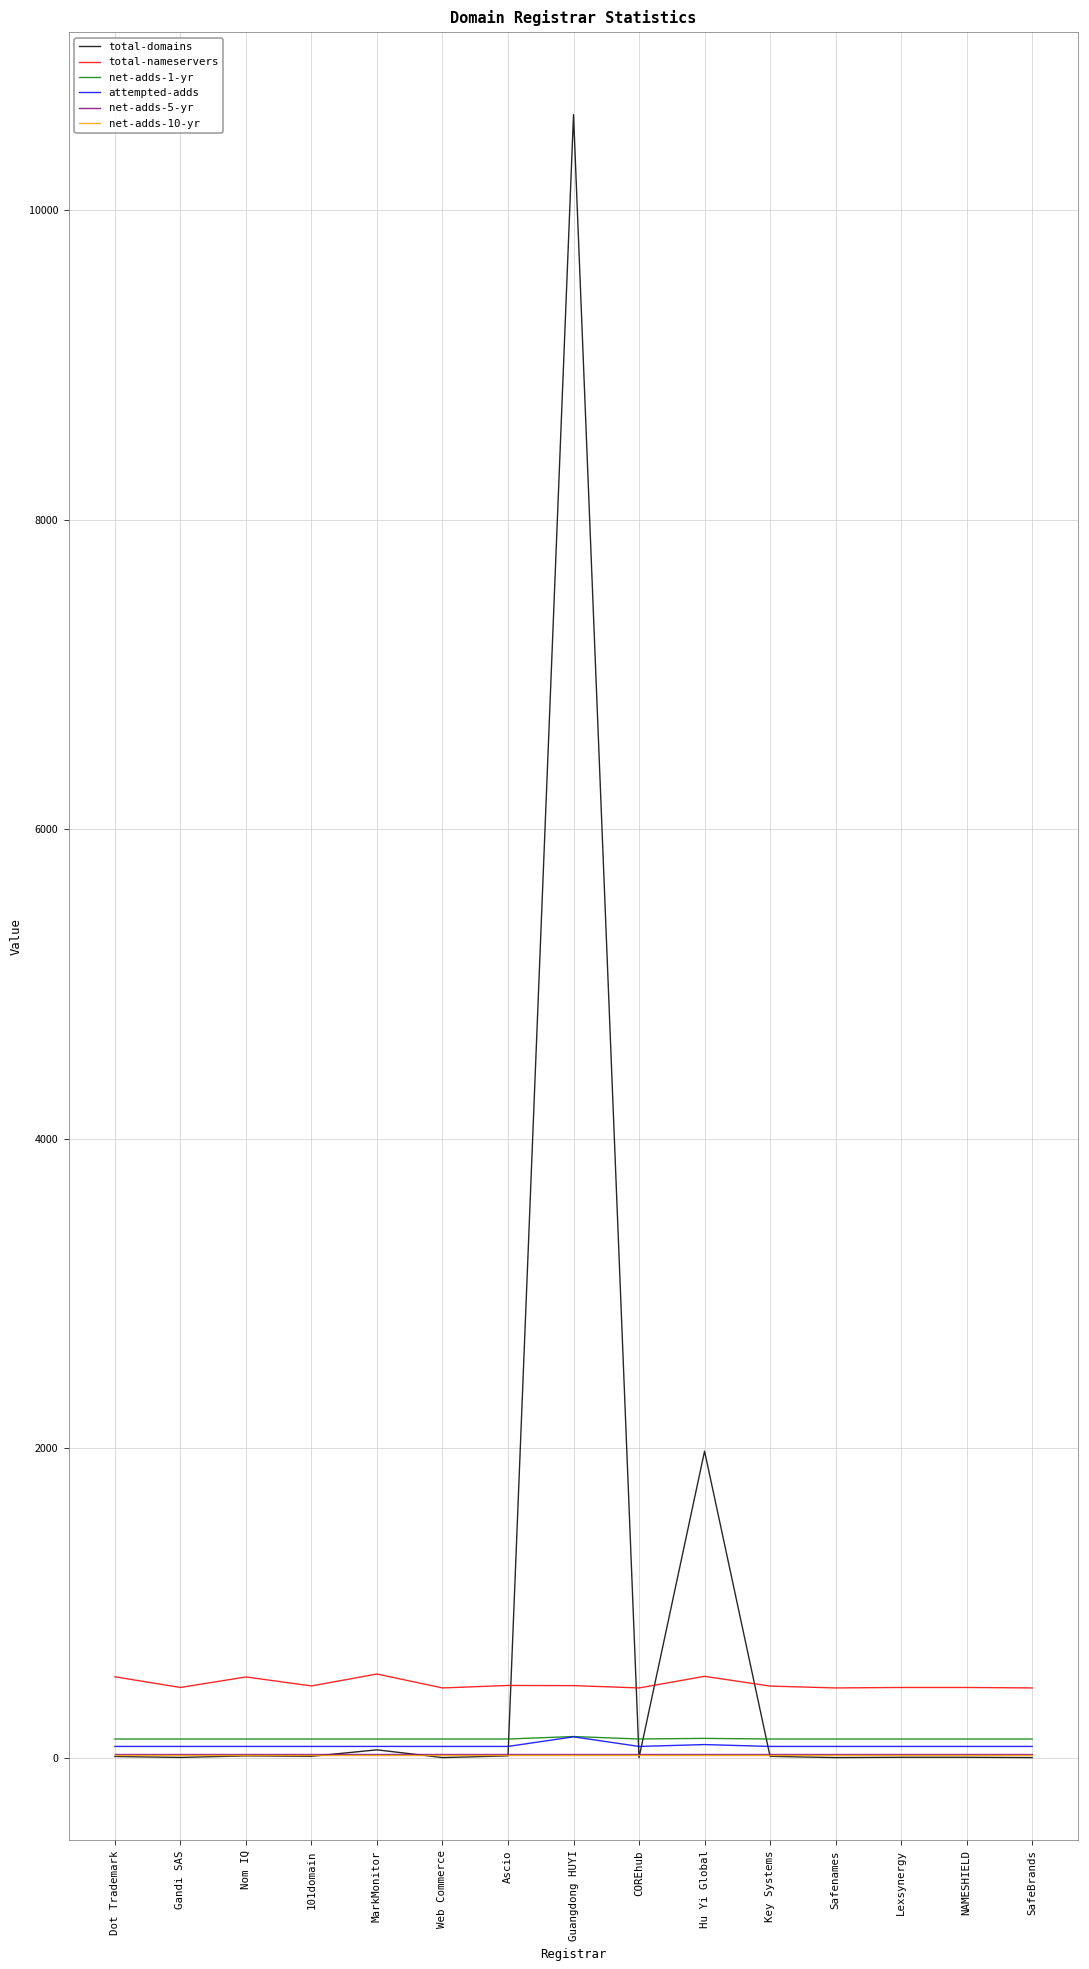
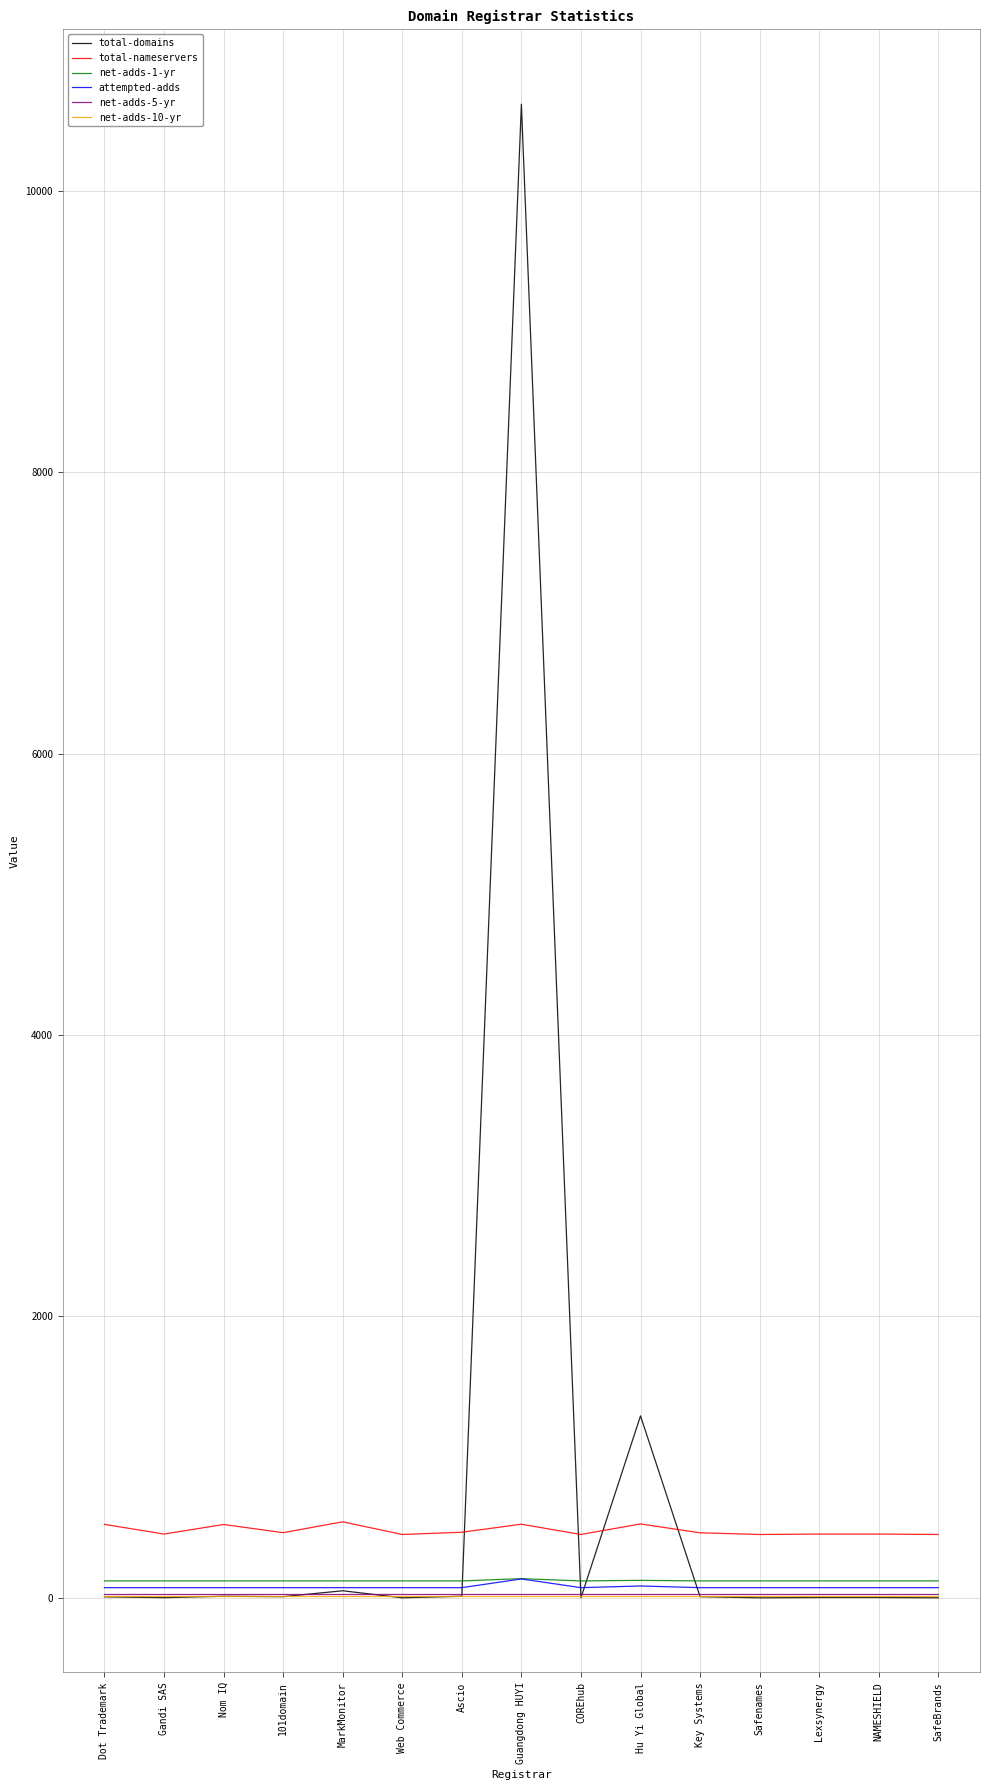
total-nameservers, Guangdong HUYI: 470 -> 520
total-domains, Hu Yi Global: 1980 -> 1290
